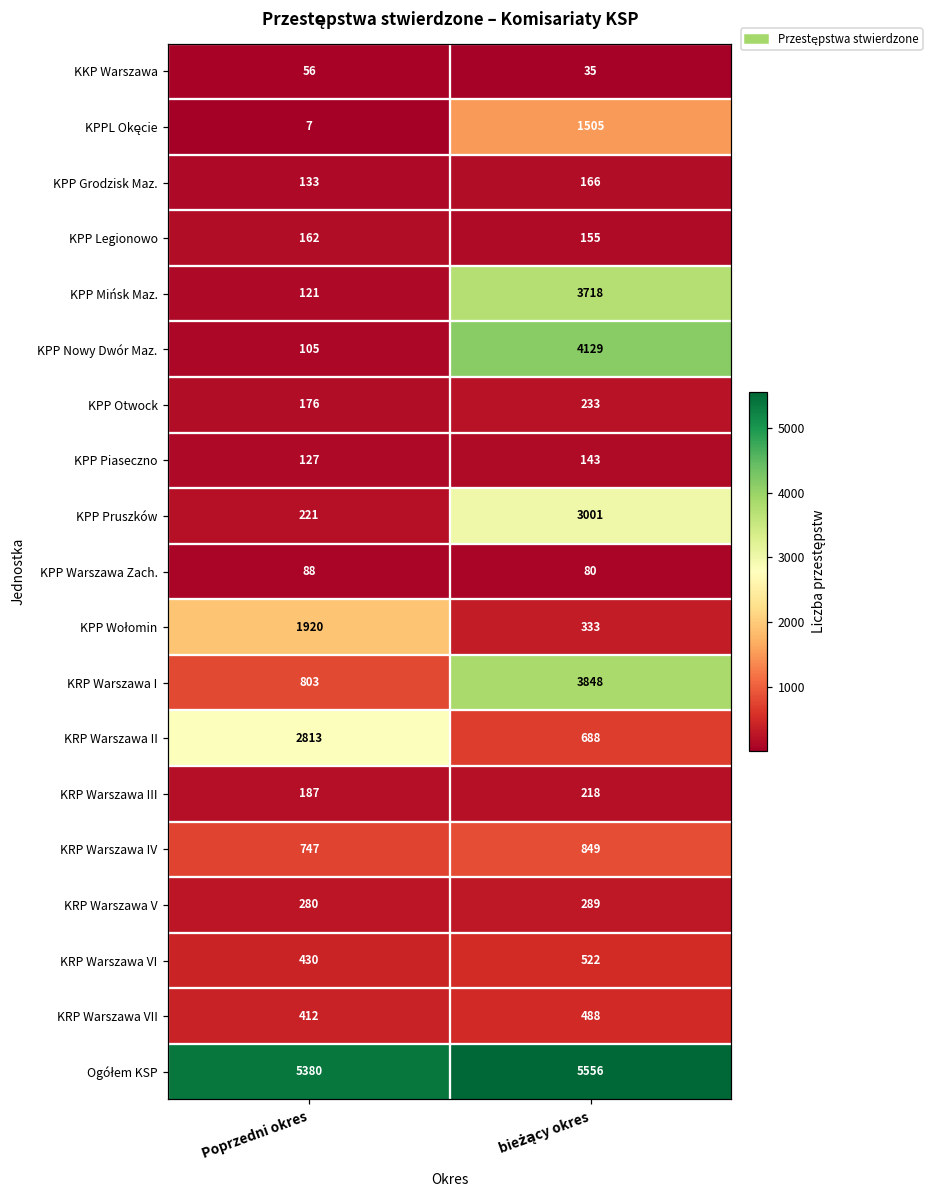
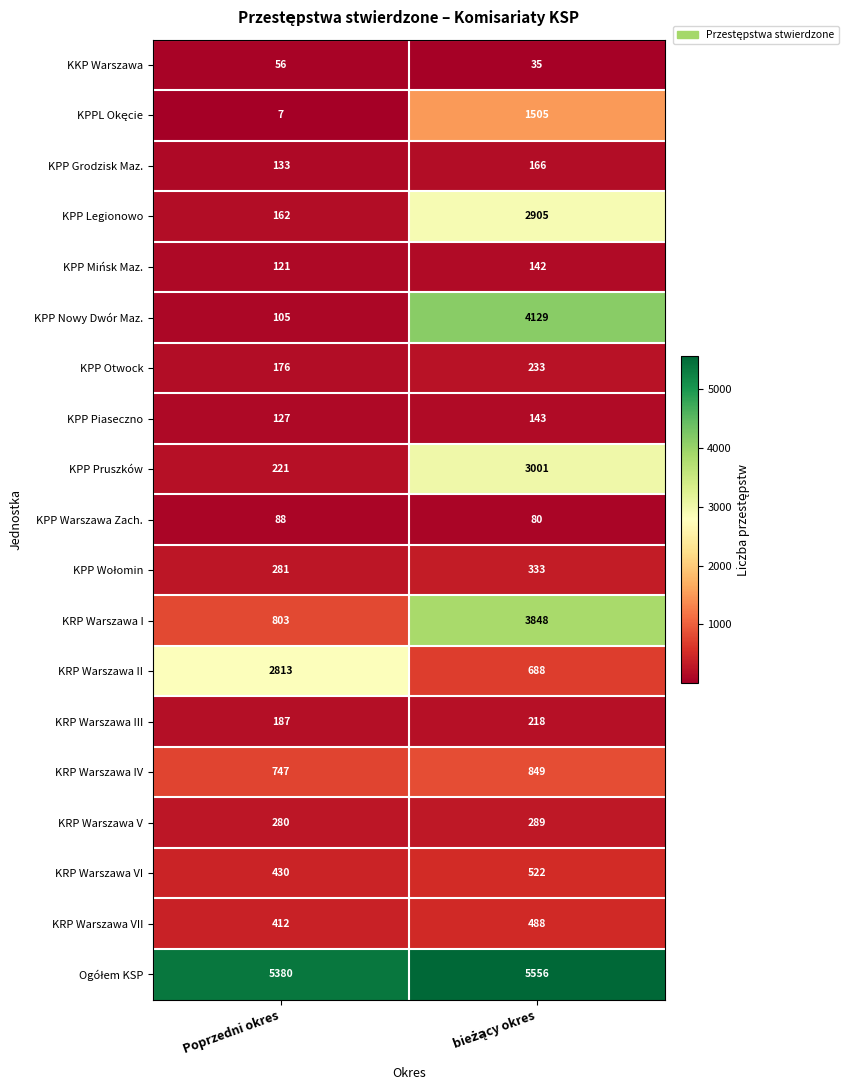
KPP Legionowo, bieżący okres: 155 -> 2905
KPP Mińsk Maz., bieżący okres: 3718 -> 142
KPP Wołomin, Poprzedni okres: 1920 -> 281
